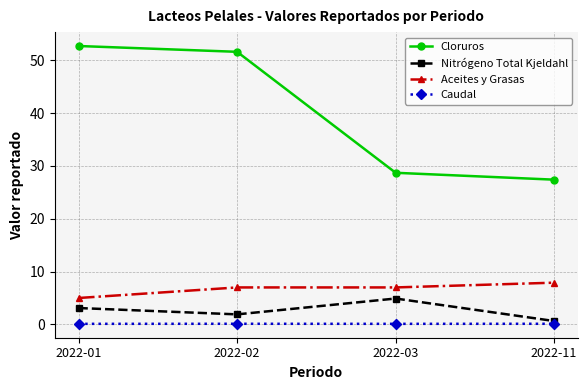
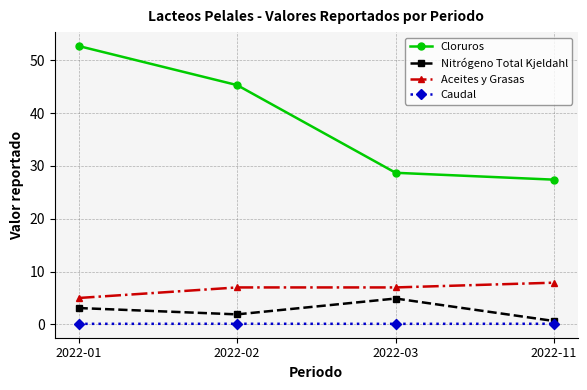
Cloruros, 2022-02: 52 -> 45
